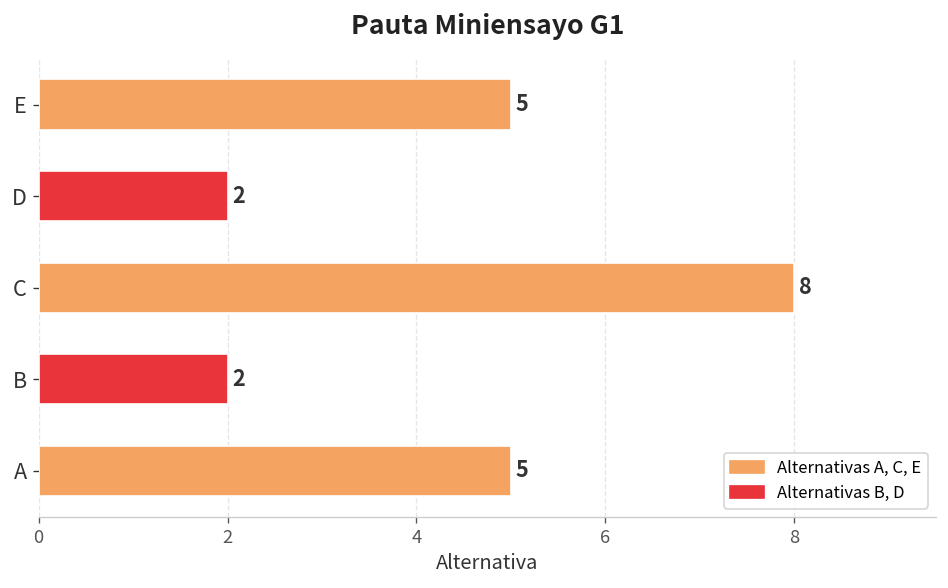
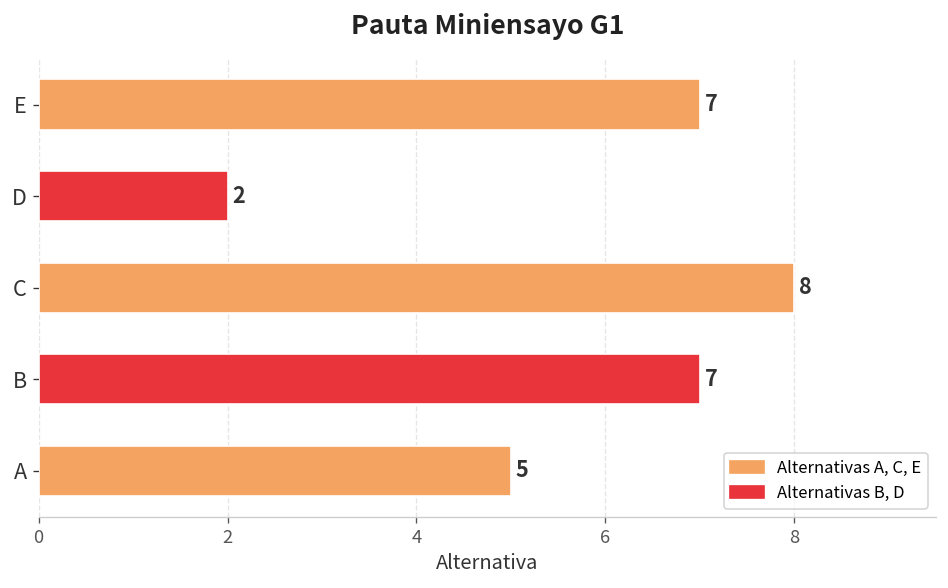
E: 5 -> 7
B: 2 -> 7
